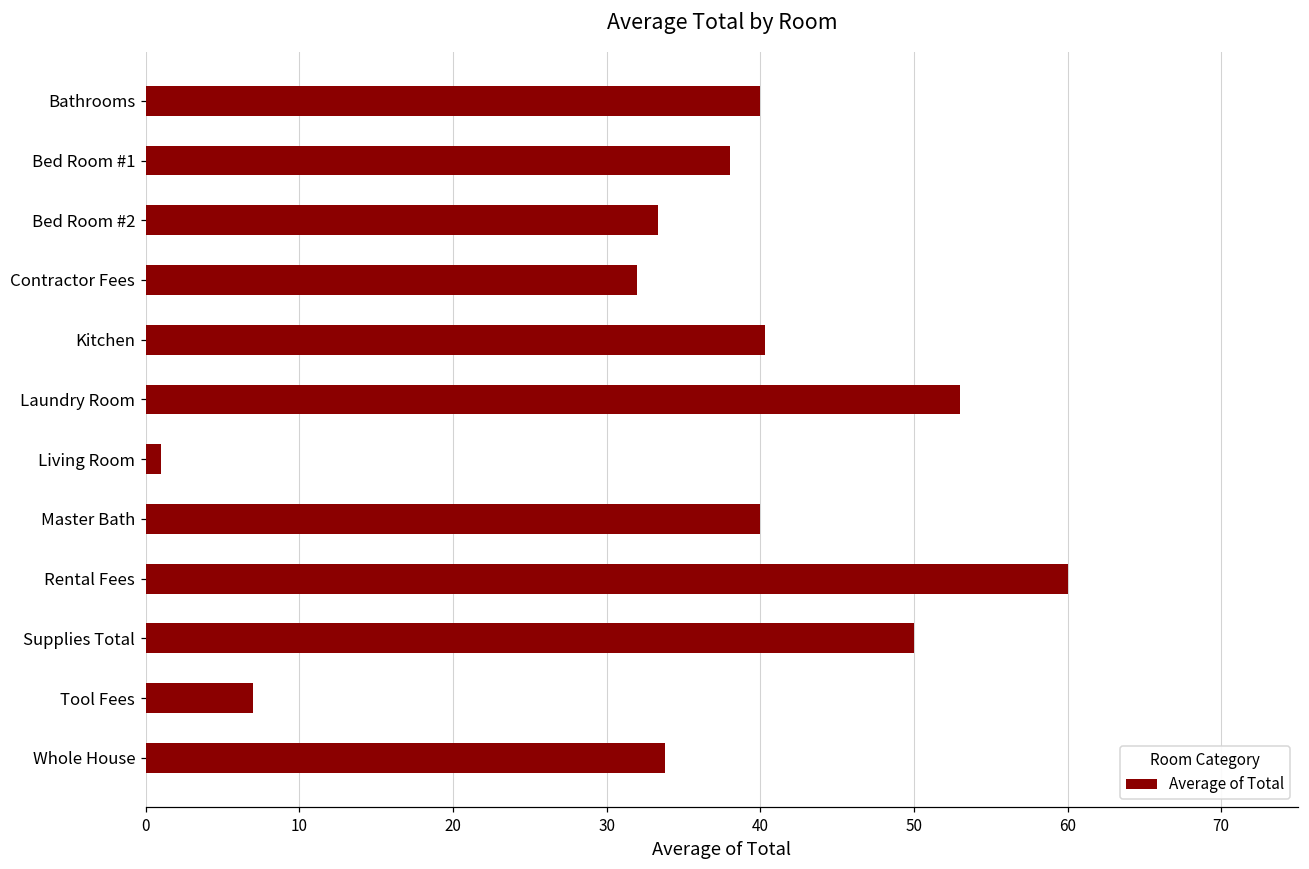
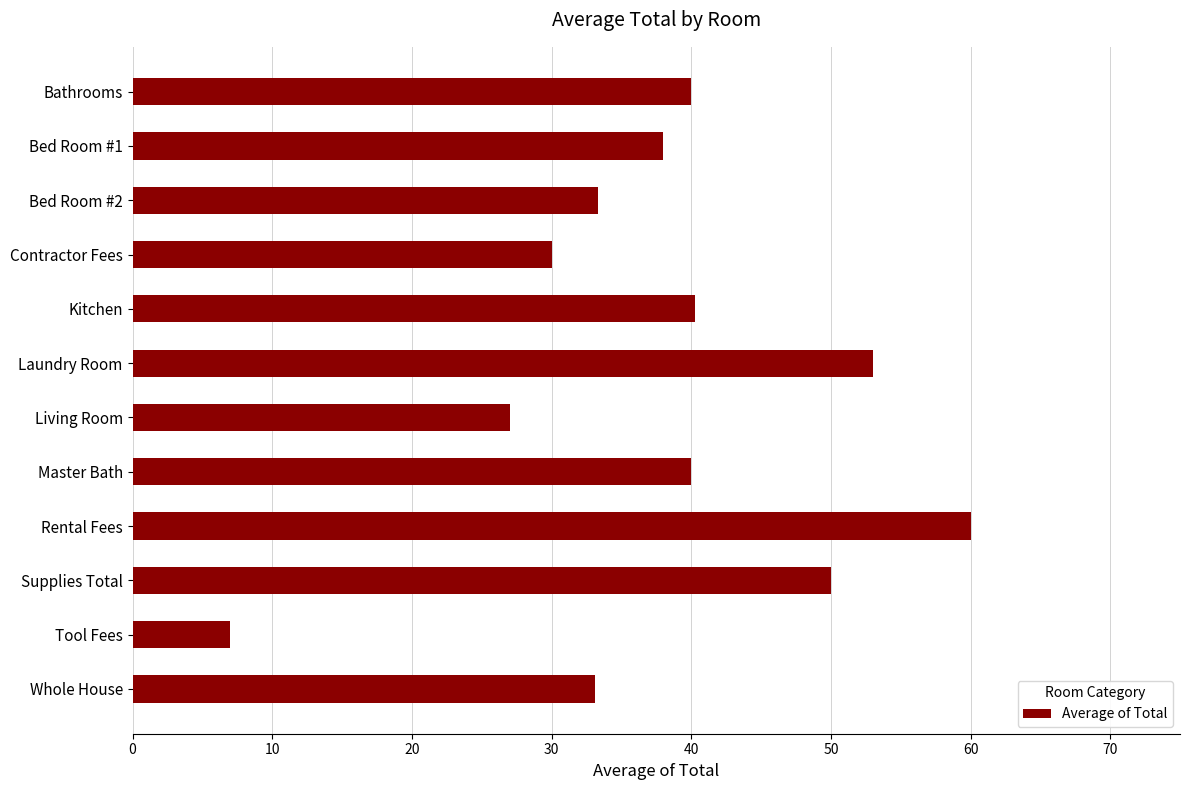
Contractor Fees: 32 -> 30
Living Room: 1 -> 27
Whole House: 33.8 -> 33.1
